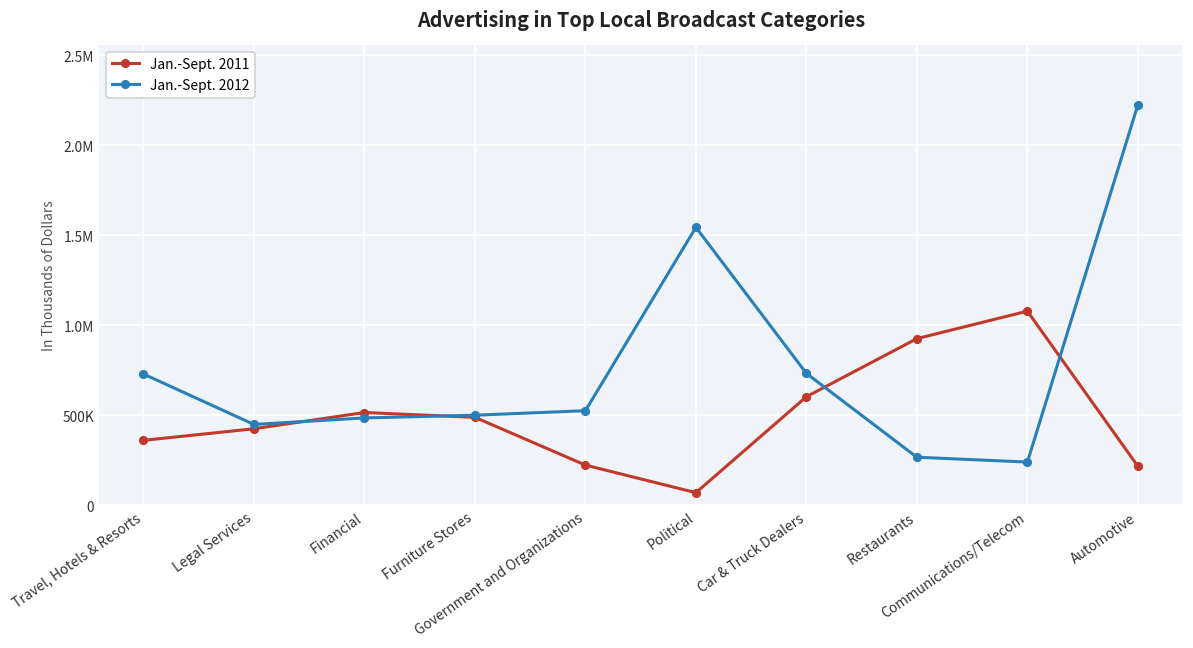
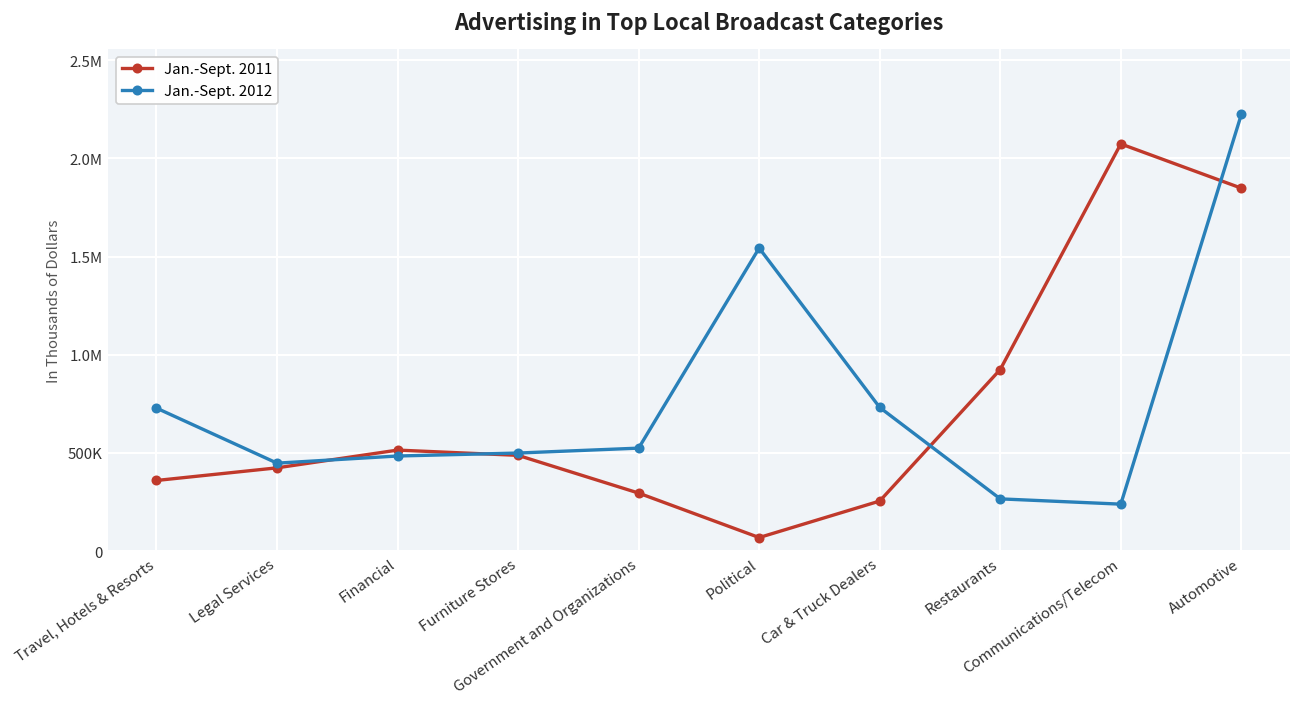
Jan.-Sept. 2011, Government and Organizations: 220000 -> 300000
Jan.-Sept. 2011, Car & Truck Dealers: 600000 -> 250000
Jan.-Sept. 2011, Communications/Telecom: 1080000 -> 2070000
Jan.-Sept. 2011, Automotive: 220000 -> 1850000
